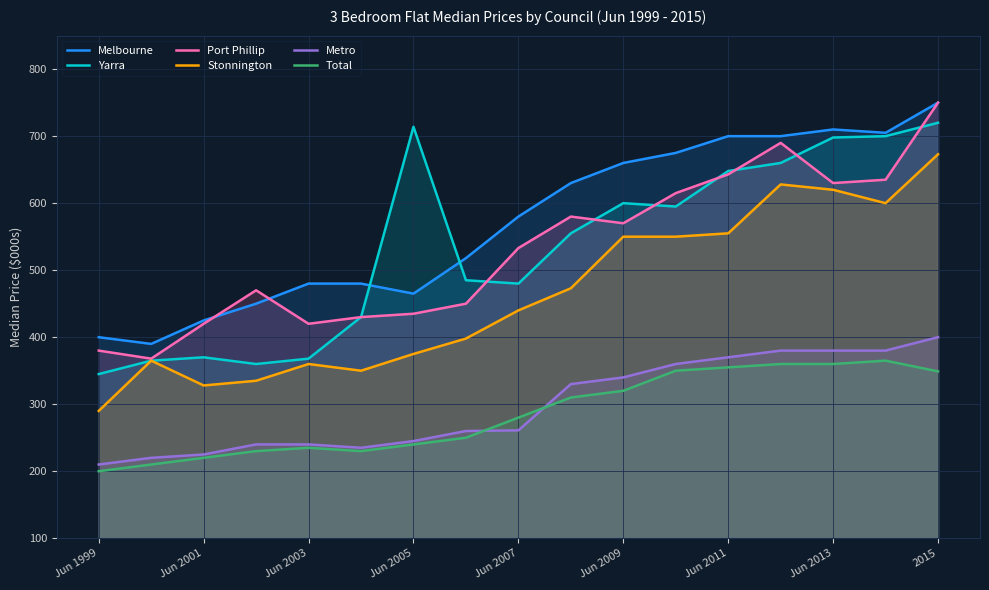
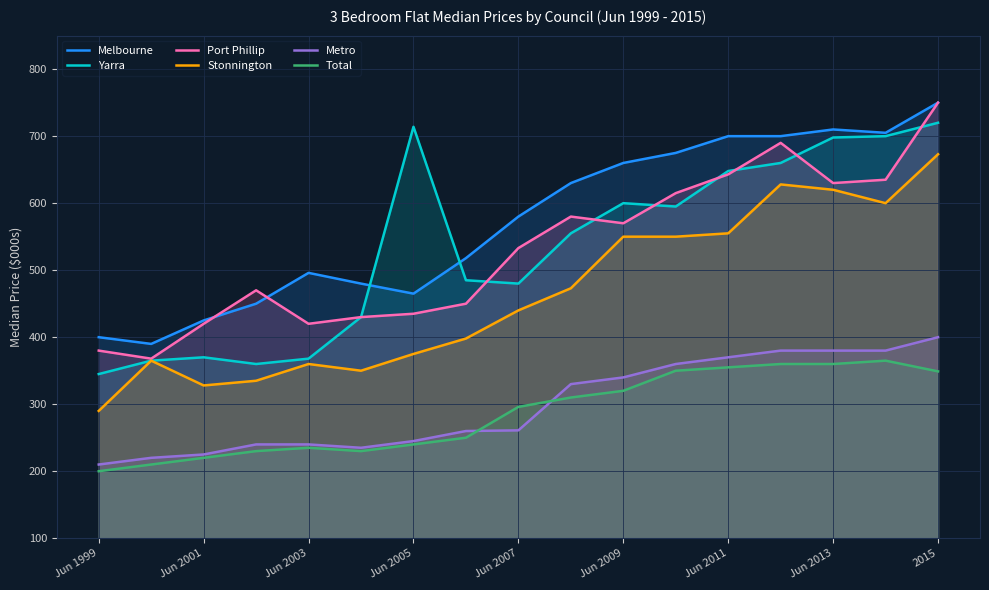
Melbourne, Jun 2003: 480 -> 500
Total, Jun 2007: 280 -> 300
